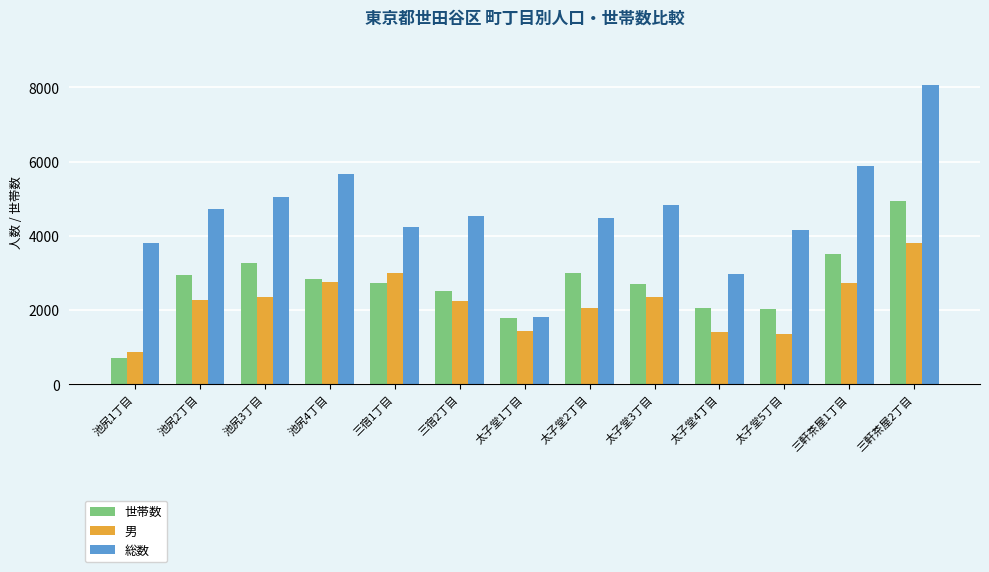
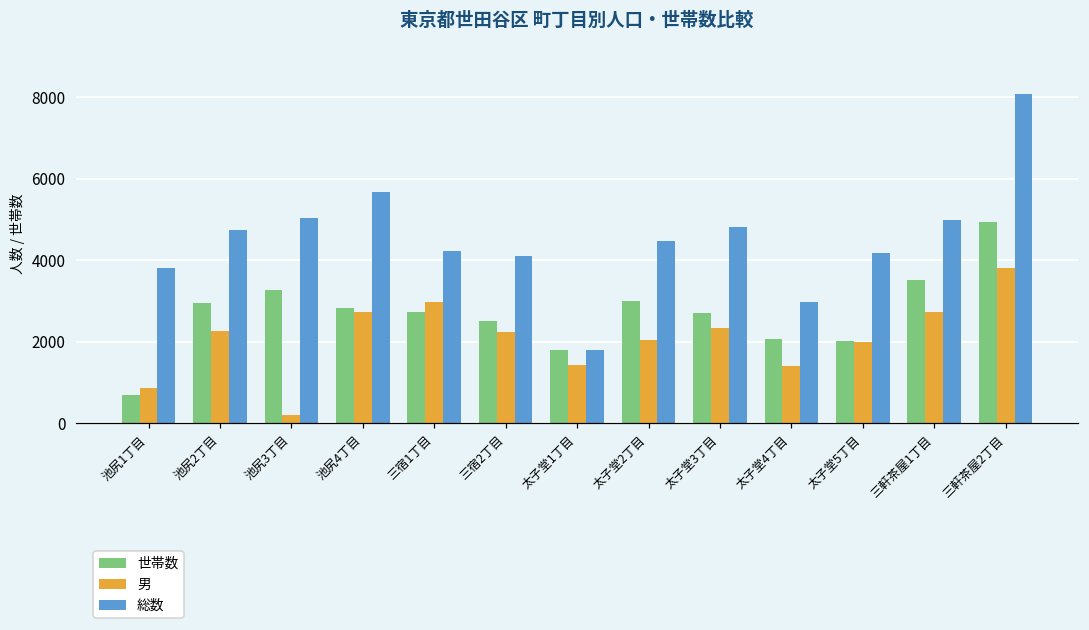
男, 池尻3丁目: 2400 -> 200
総数, 三宿2丁目: 4500 -> 4100
男, 太子堂5丁目: 1400 -> 2000
総数, 三軒茶屋1丁目: 5900 -> 5000
